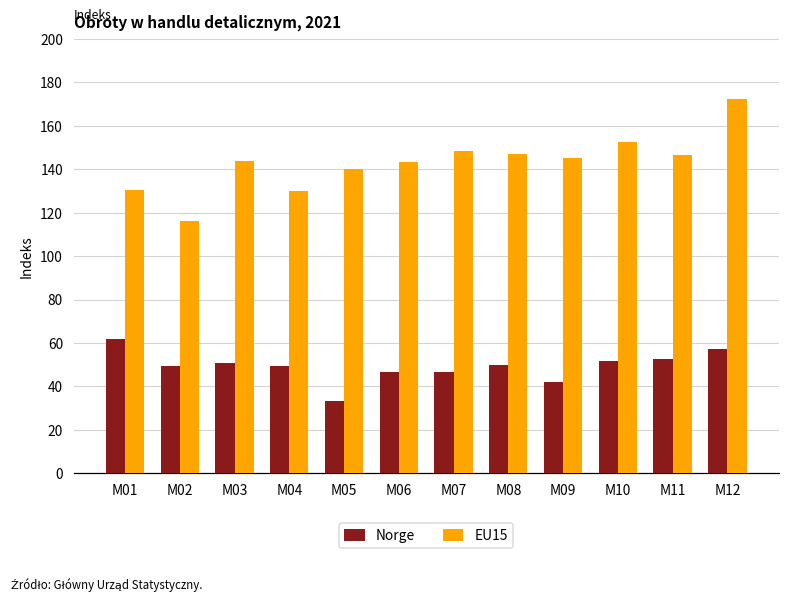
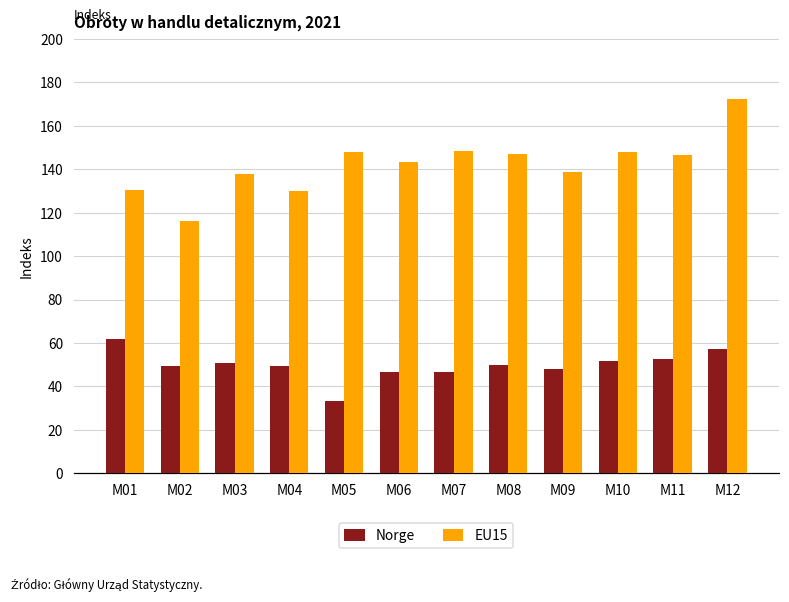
EU15, M03: 144 -> 138
EU15, M05: 140 -> 148
Norge, M09: 42 -> 48
EU15, M09: 145 -> 139
EU15, M10: 153 -> 148
